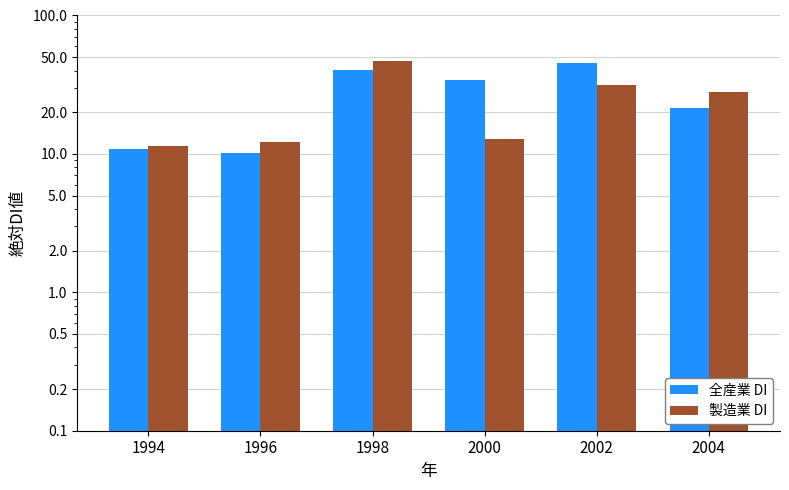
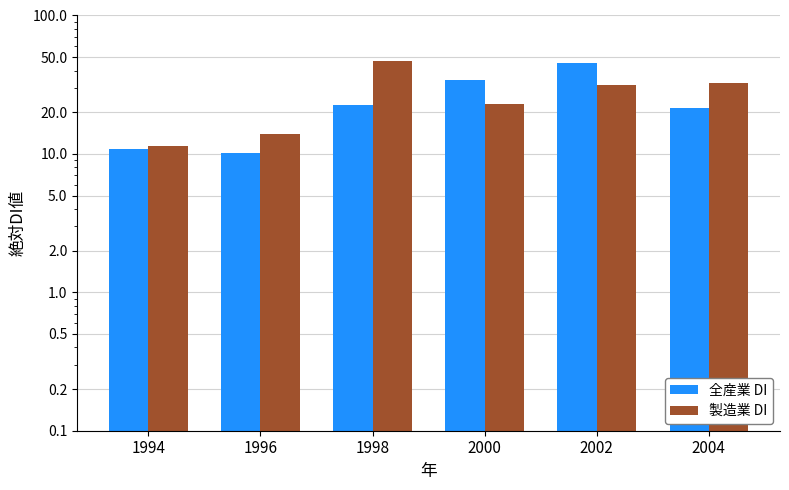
製造業 DI, 1996: 12 -> 14
全産業 DI, 1998: 41 -> 22
製造業 DI, 2000: 13 -> 23
製造業 DI, 2004: 28 -> 33
